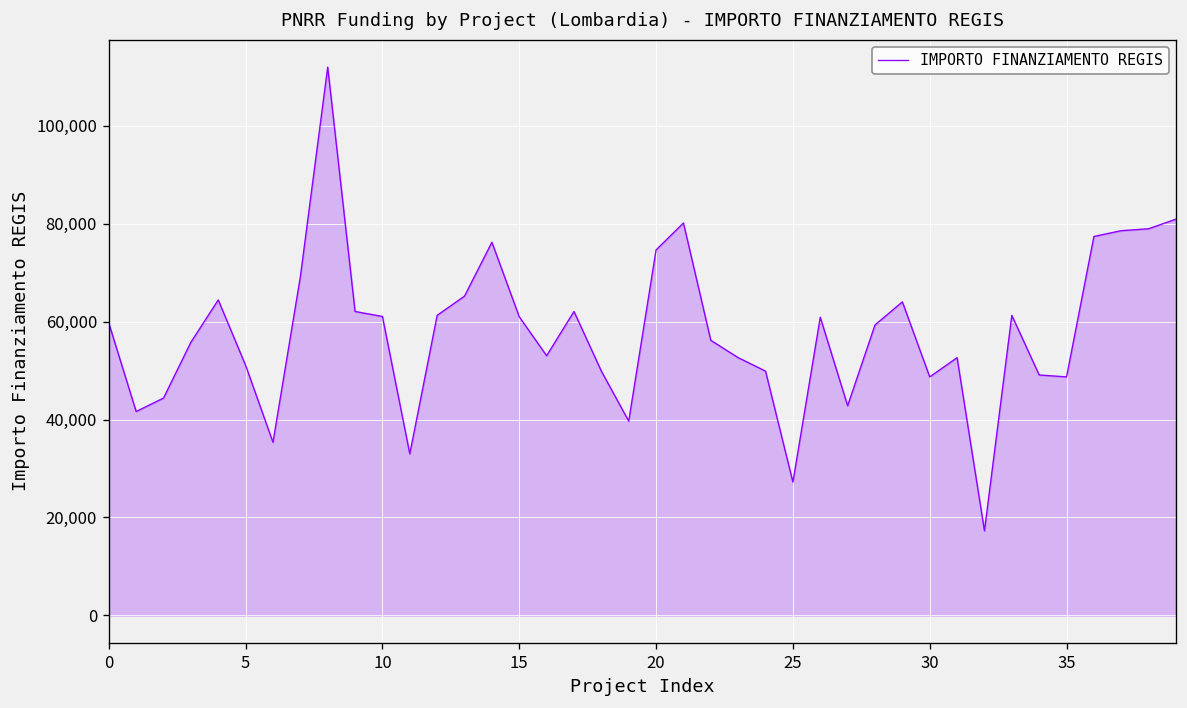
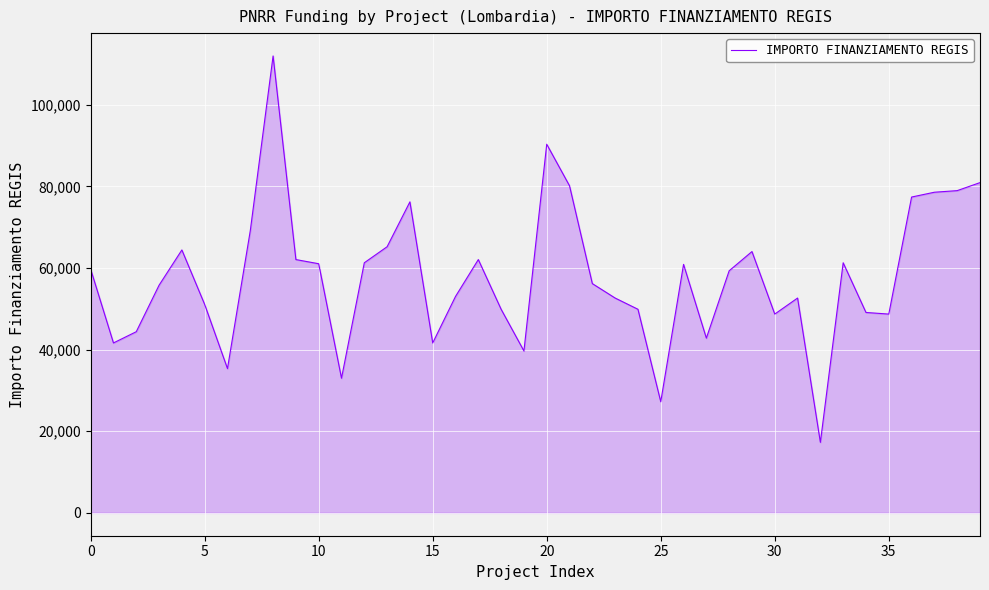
15: 61,000 -> 42,000
20: 75,000 -> 90,000
